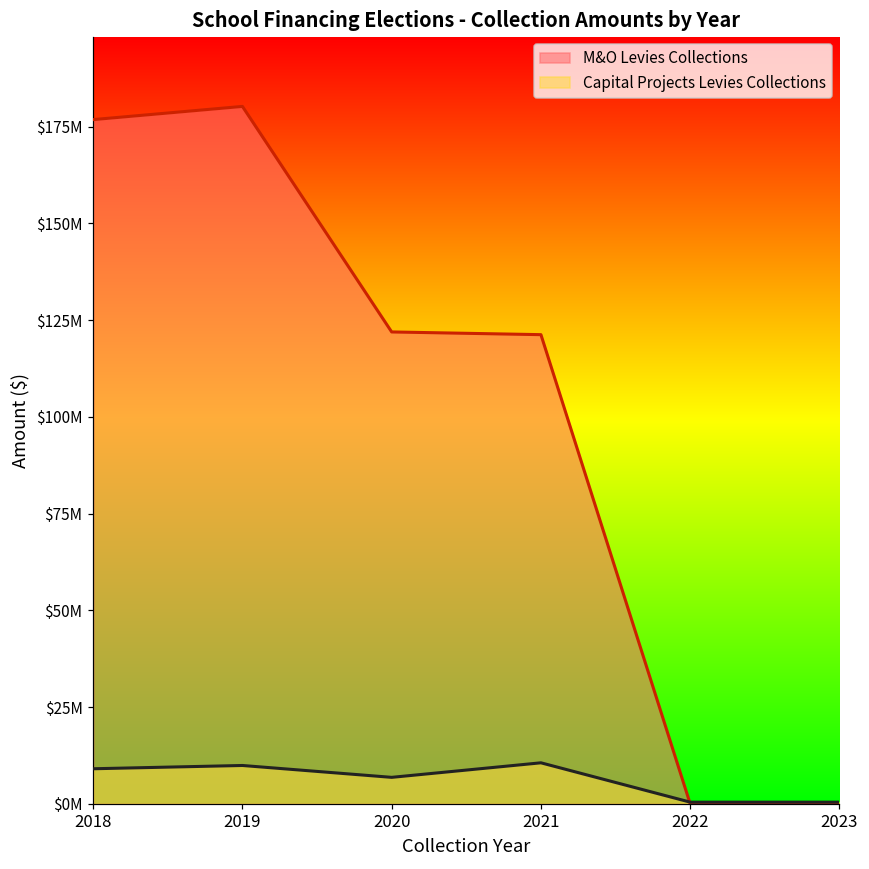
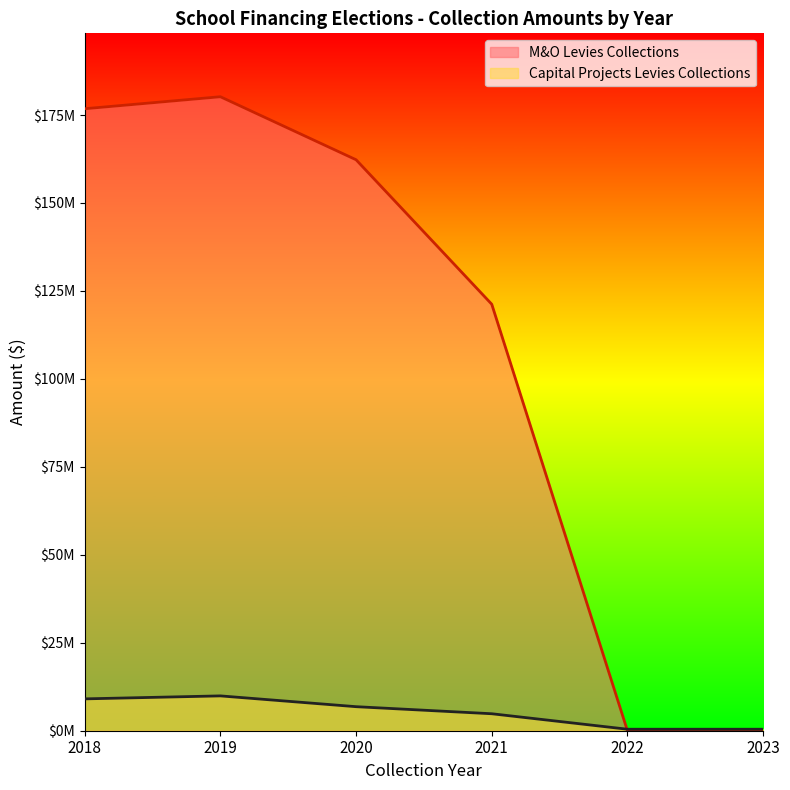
M&O Levies Collections, 2020: $122000000 -> $162000000
Capital Projects Levies Collections, 2021: $11000000 -> $5000000
